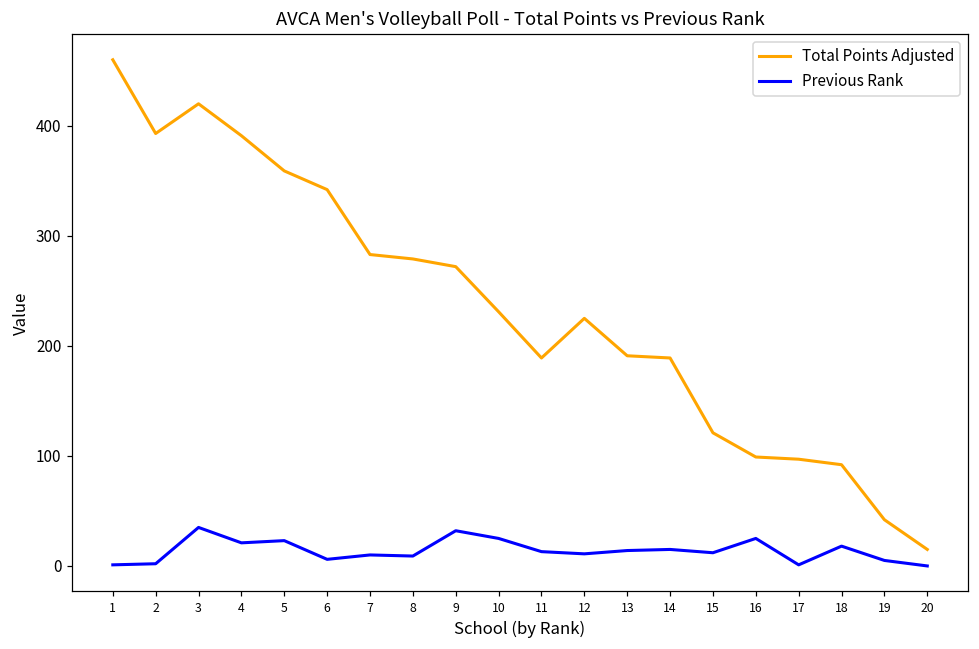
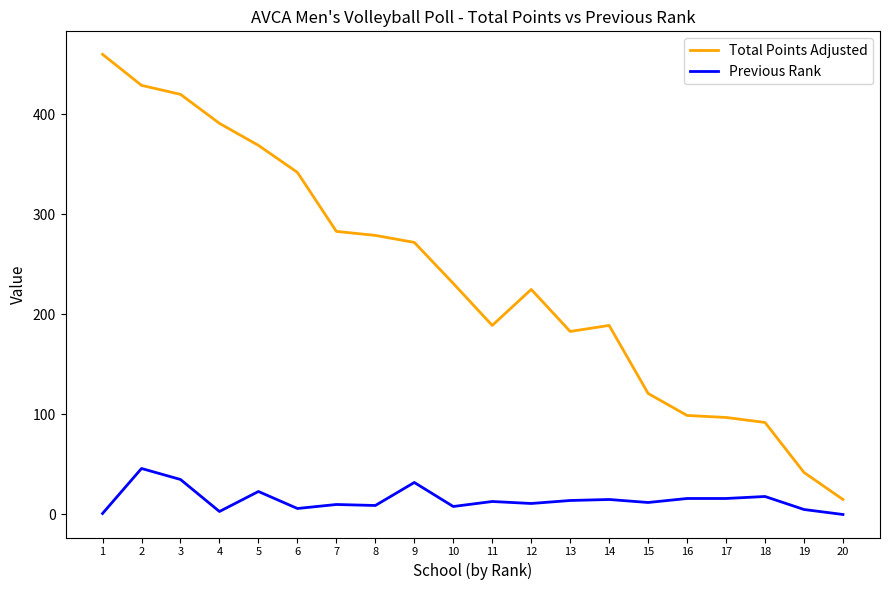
Total Points Adjusted, 2: 393 -> 429
Previous Rank, 2: 2 -> 46
Previous Rank, 4: 21 -> 3
Total Points Adjusted, 5: 359 -> 369
Previous Rank, 10: 25 -> 8
Total Points Adjusted, 13: 191 -> 183
Previous Rank, 16: 25 -> 16
Previous Rank, 17: 1 -> 16
